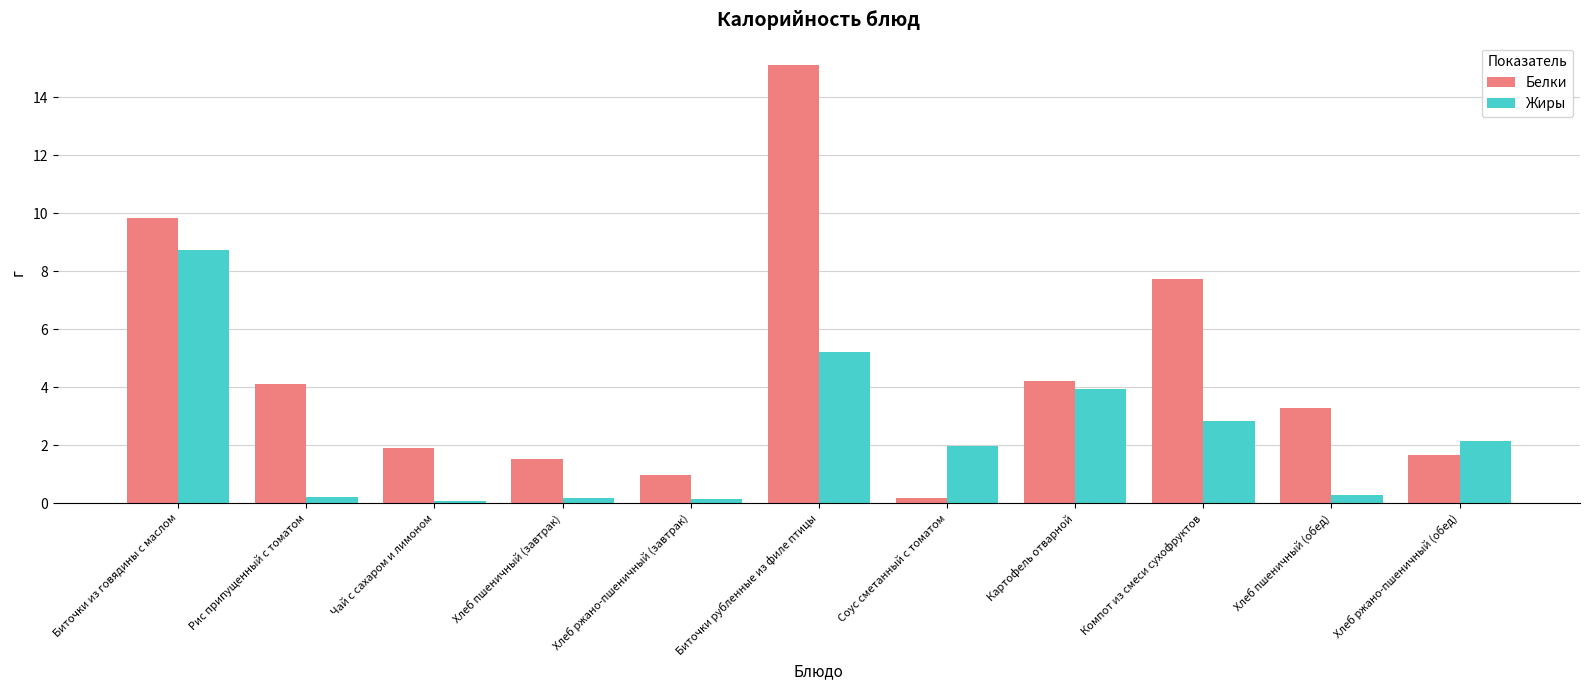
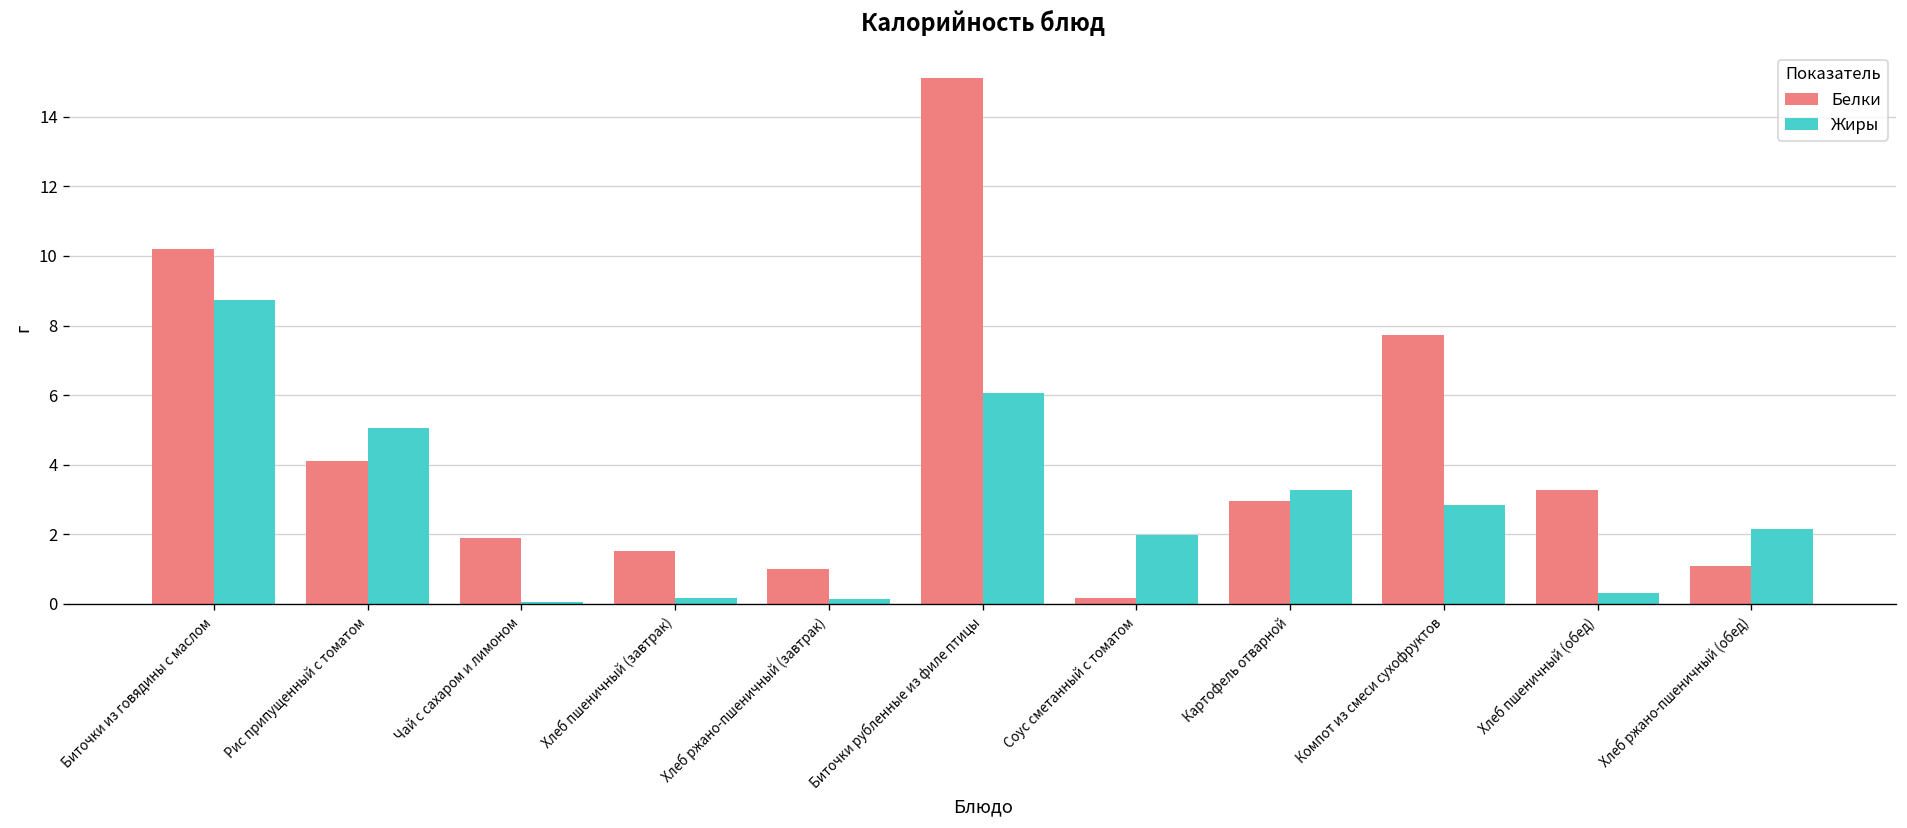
Белки, Биточки из говядины с маслом: 9.8 -> 10.2
Жиры, Рис припущенный с томатом: 0.2 -> 5.1
Жиры, Биточки рубленные из филе птицы: 5.2 -> 6.1
Белки, Картофель отварной: 4.2 -> 3.0
Жиры, Картофель отварной: 4.0 -> 3.3
Белки, Хлеб ржано-пшеничный (обед): 1.7 -> 1.1
